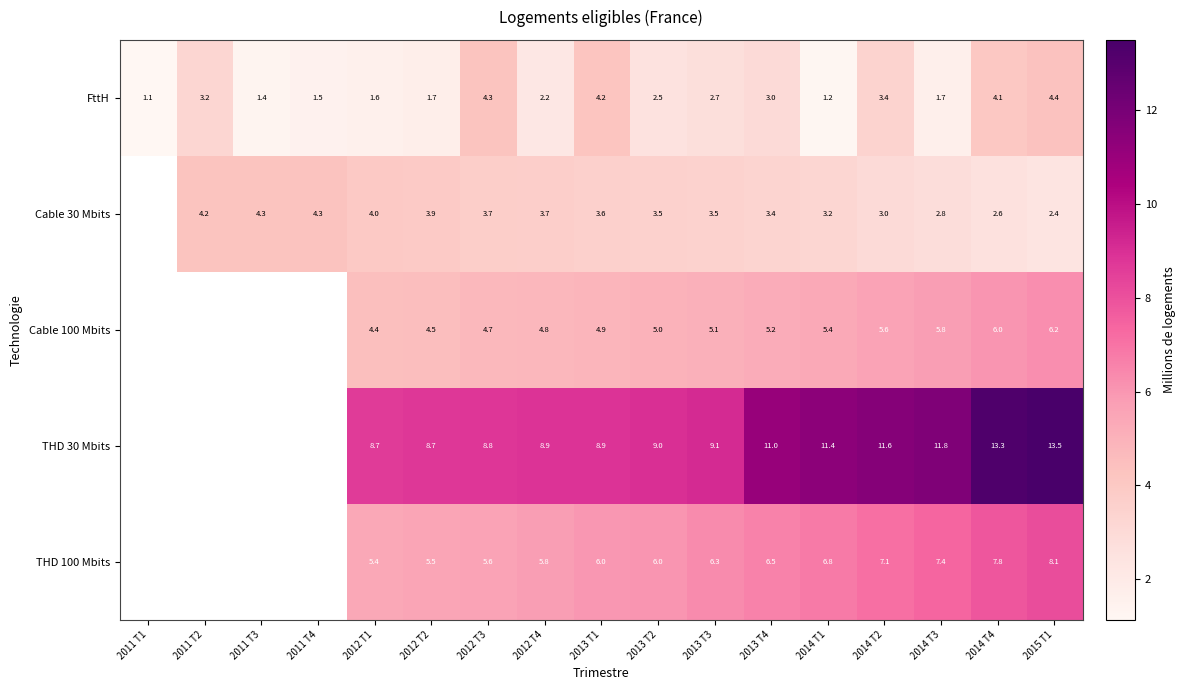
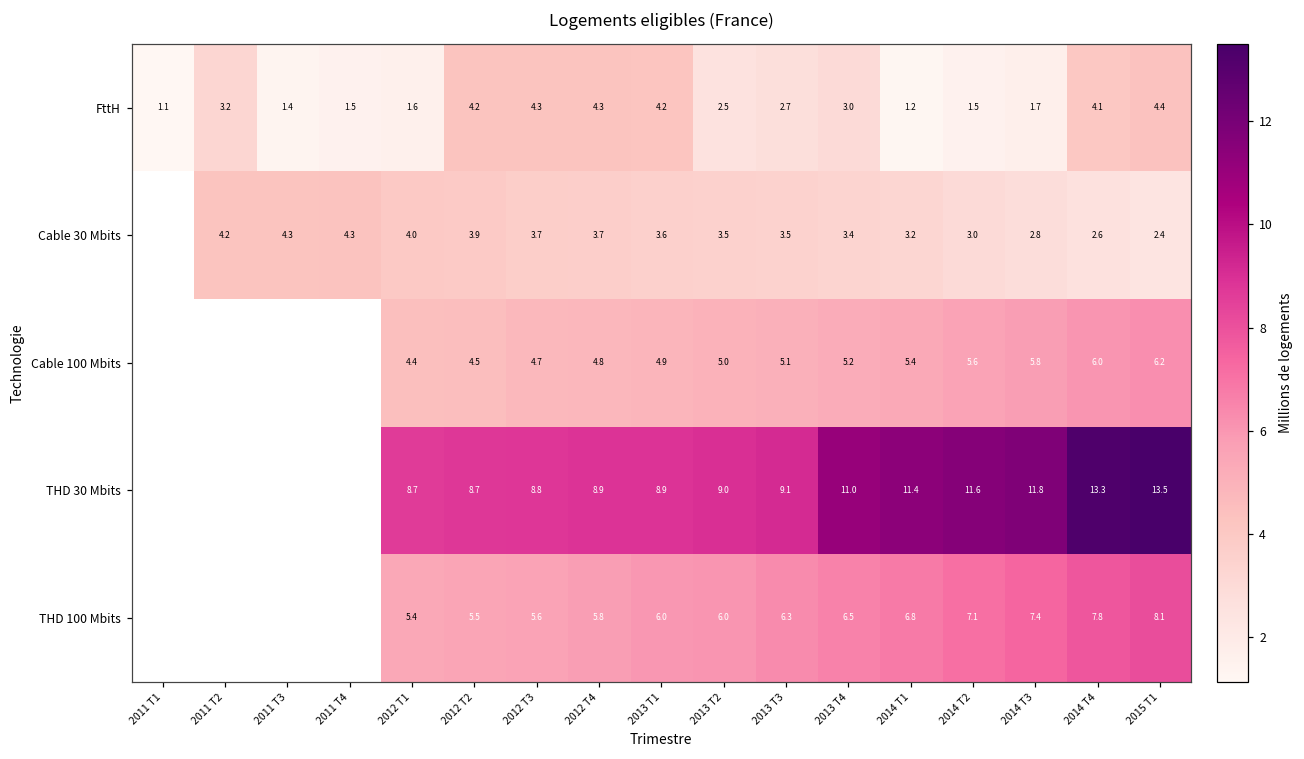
FttH, 2012 T2: 1.7 -> 4.2
FttH, 2012 T4: 2.2 -> 4.3
FttH, 2014 T2: 3.4 -> 1.5
